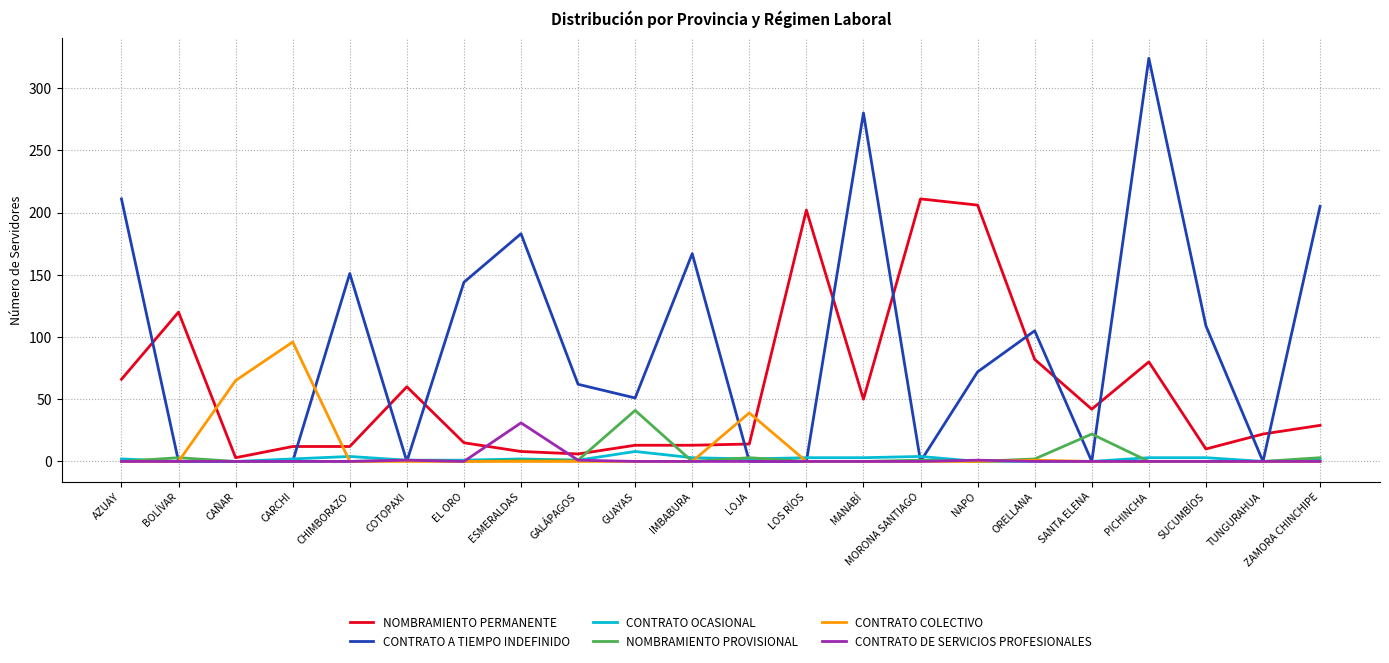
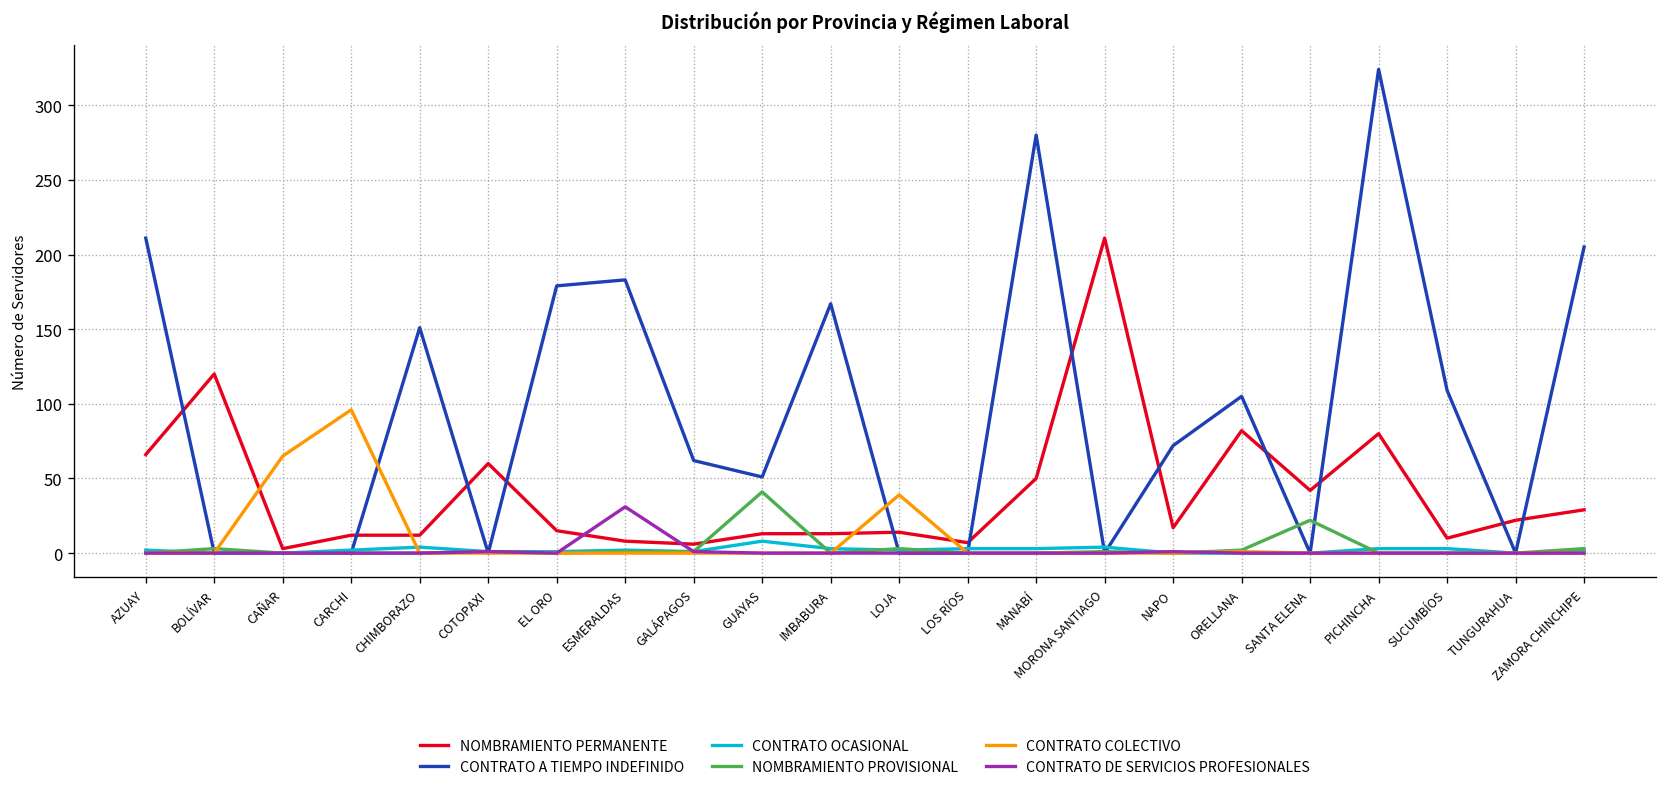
CONTRATO A TIEMPO INDEFINIDO, EL ORO: 144 -> 179
NOMBRAMIENTO PERMANENTE, LOS RÍOS: 202 -> 7
NOMBRAMIENTO PERMANENTE, NAPO: 206 -> 17
